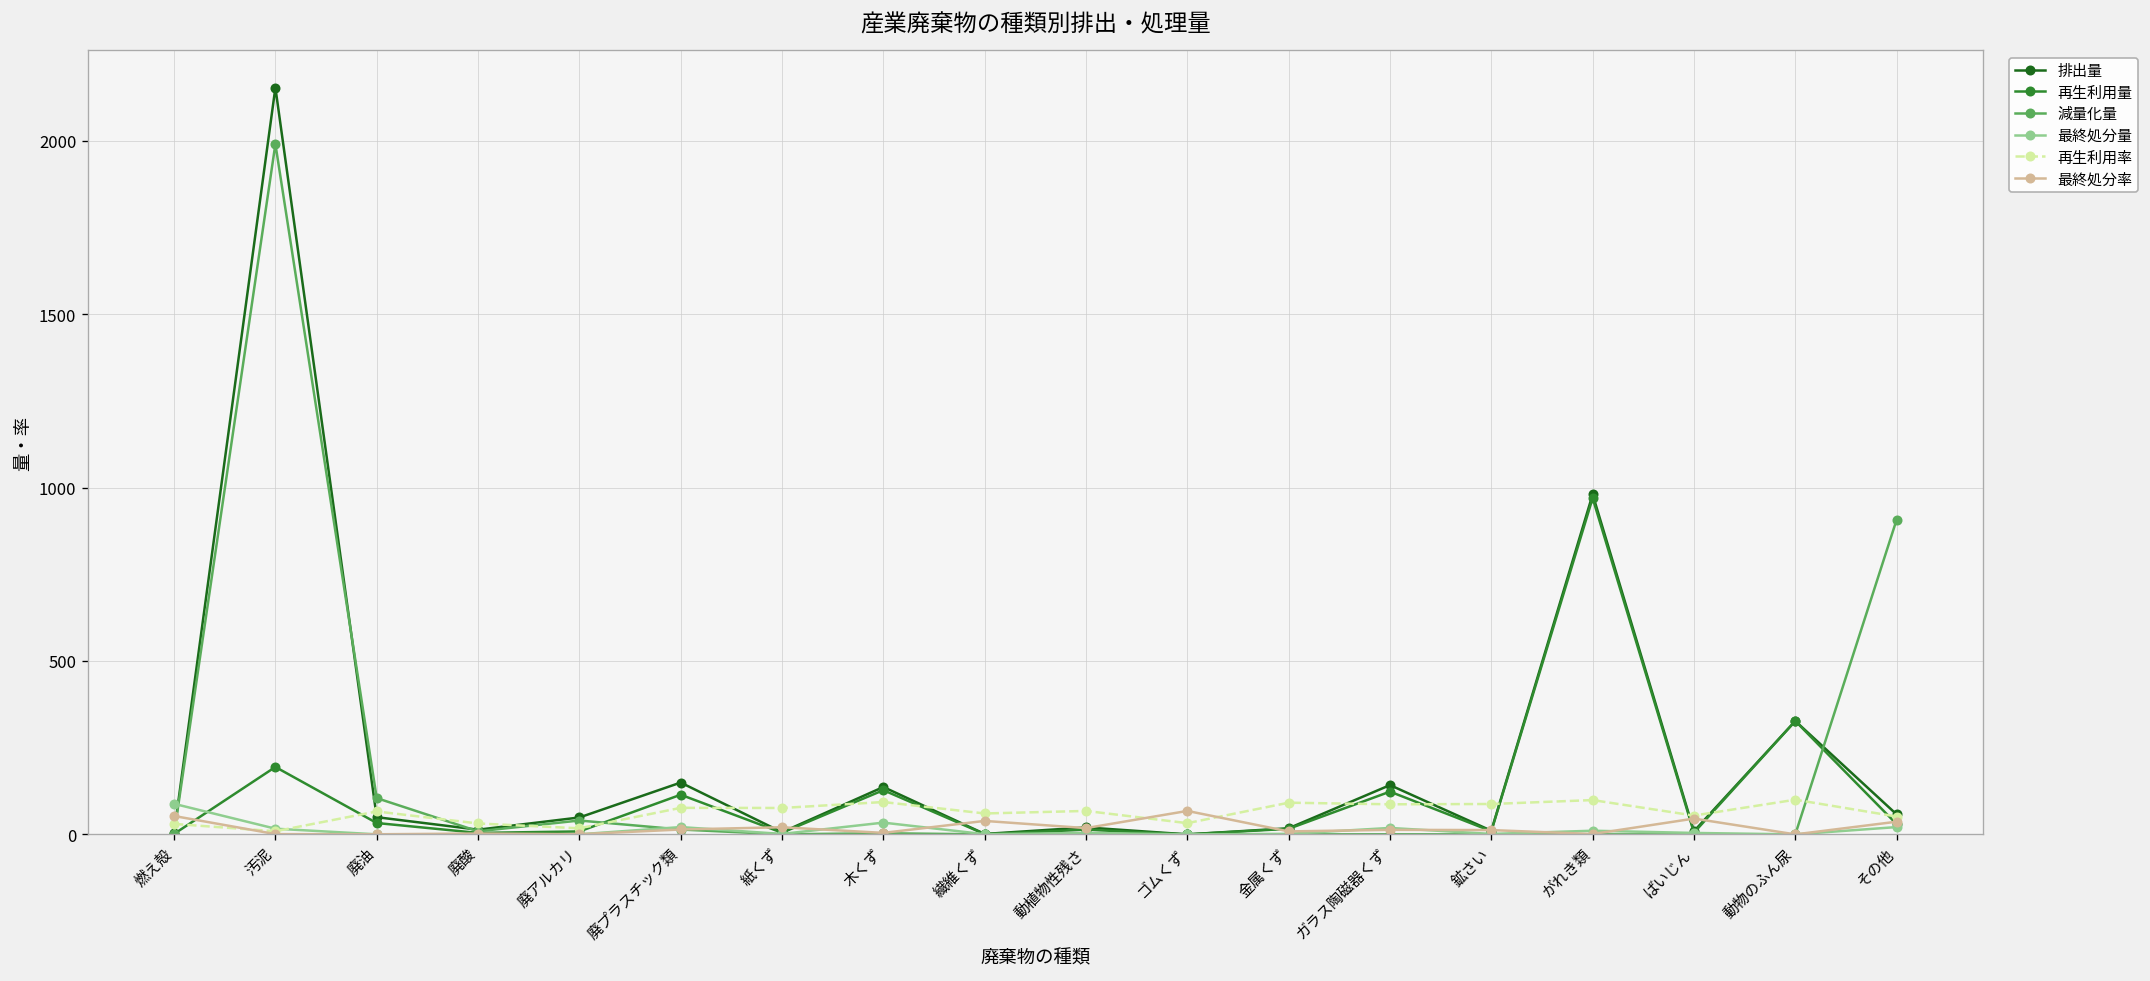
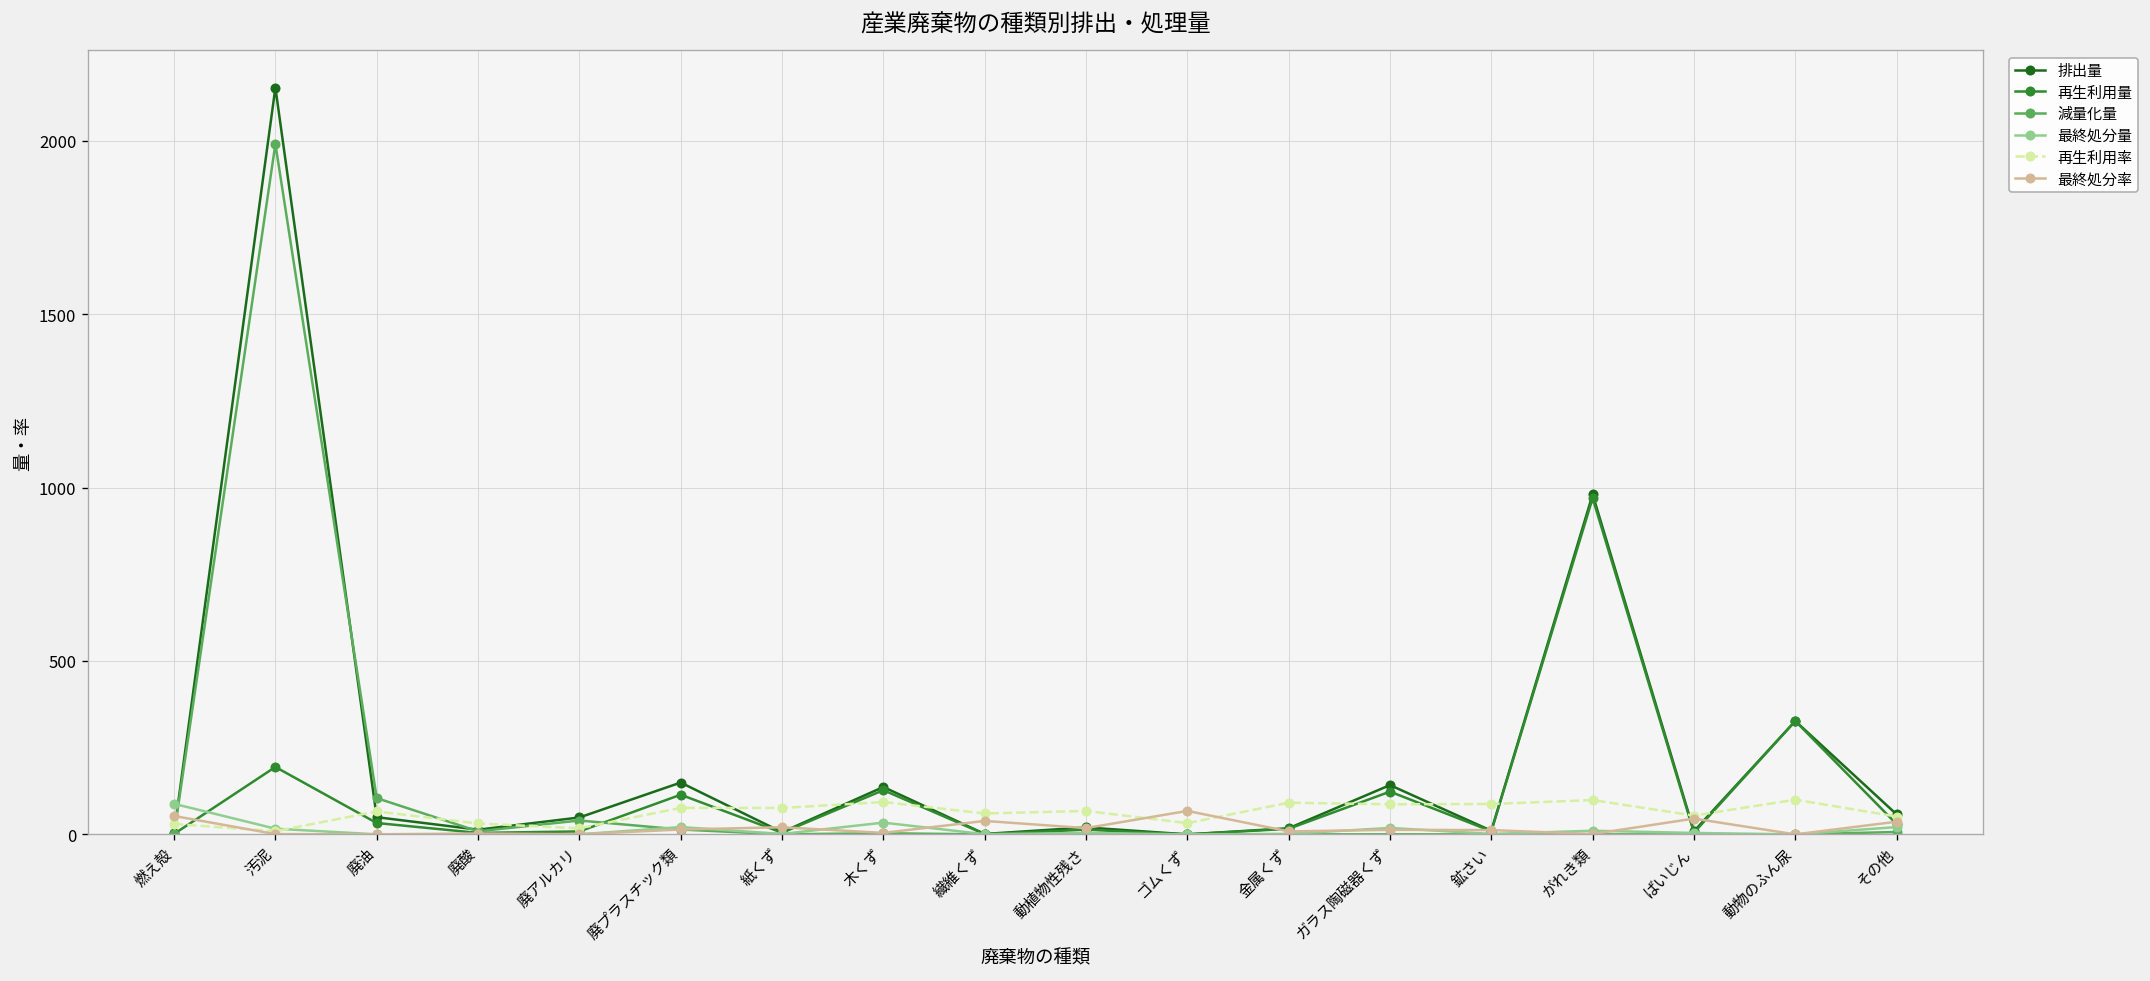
減量化量, その他: 910 -> 10
